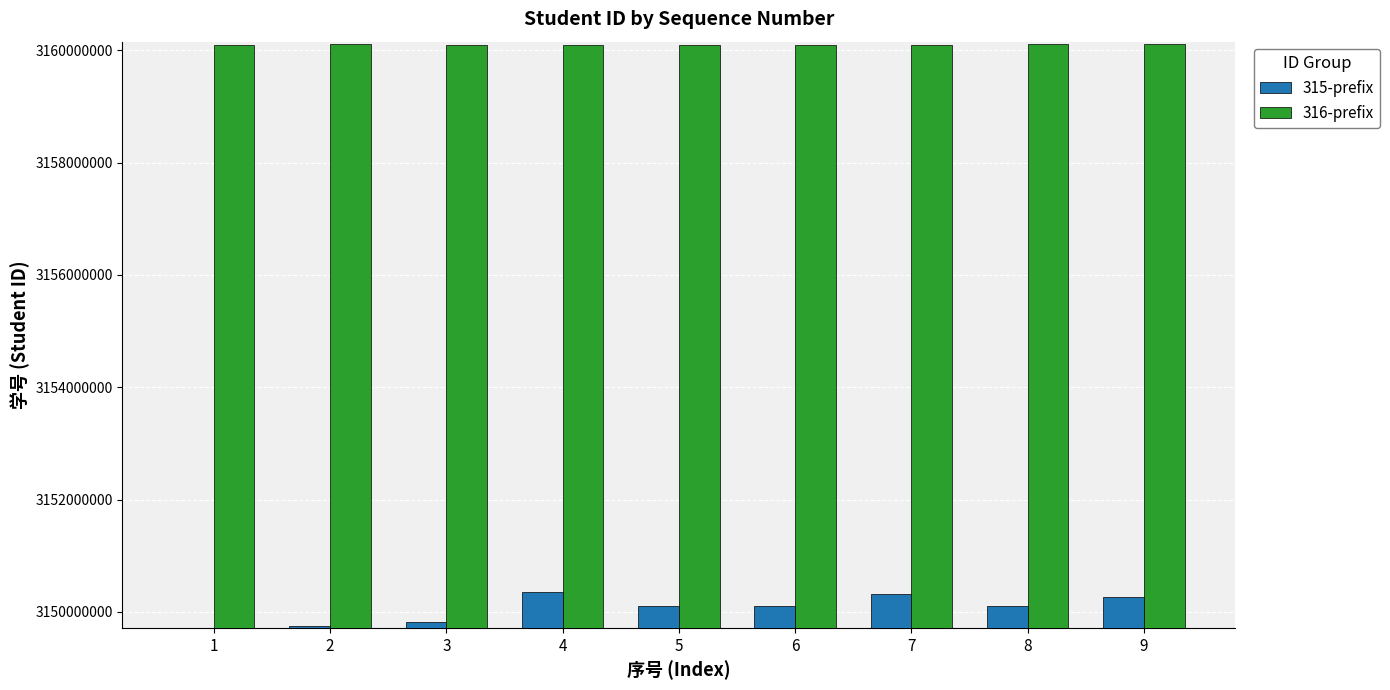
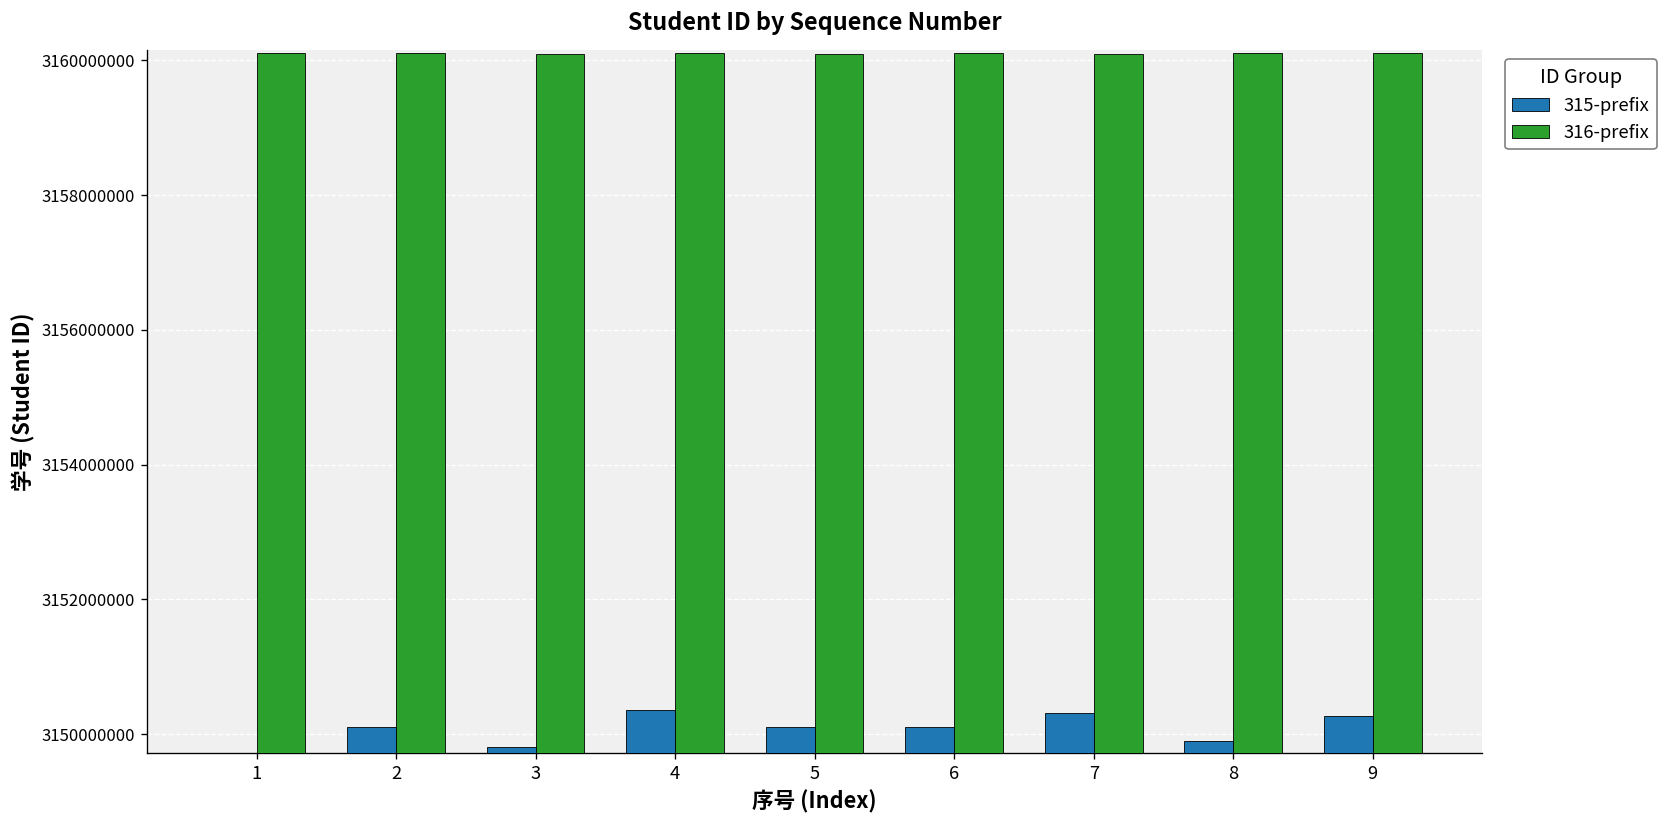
315-prefix, 2: 3149700000 -> 3150100000
315-prefix, 8: 3150100000 -> 3149900000
